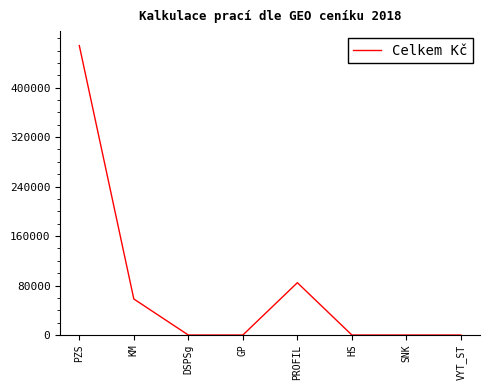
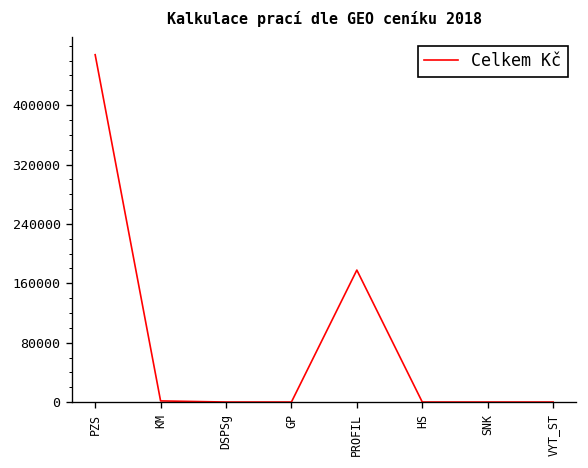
KM: 60000 -> 0
PROFIL: 80000 -> 180000
